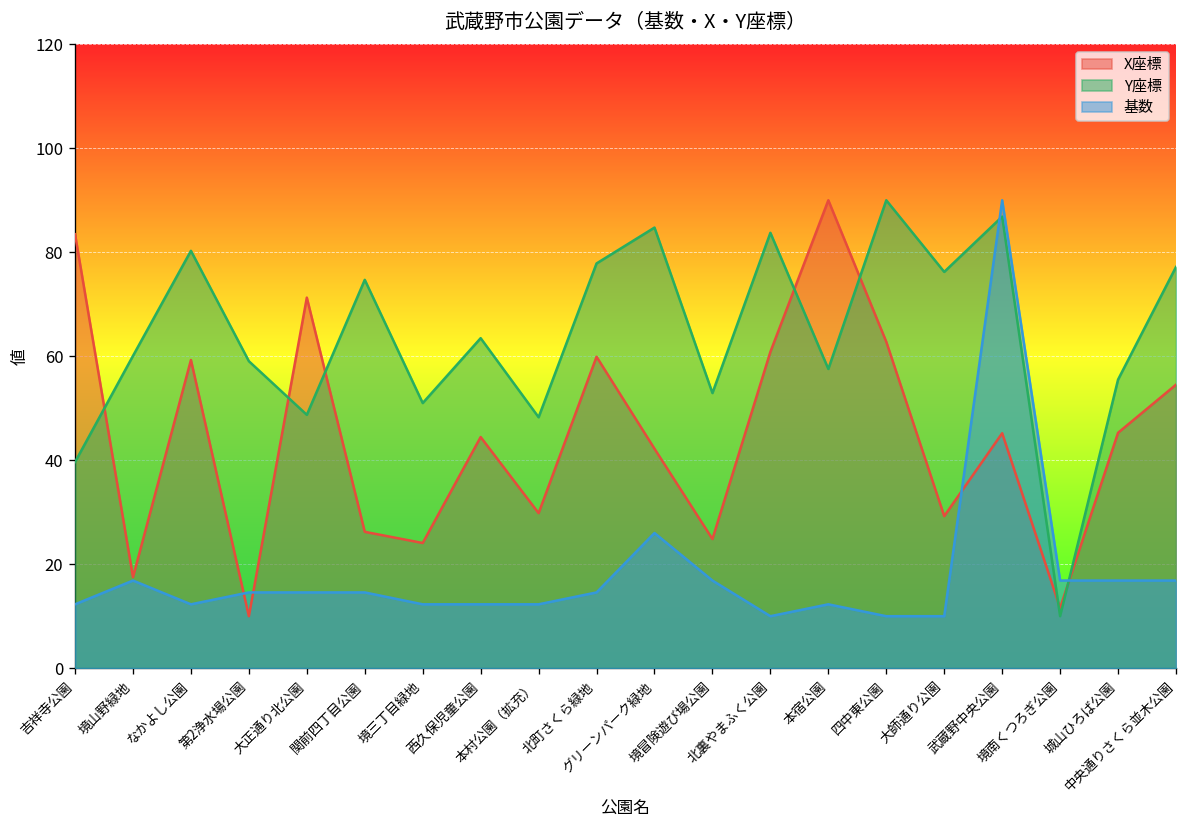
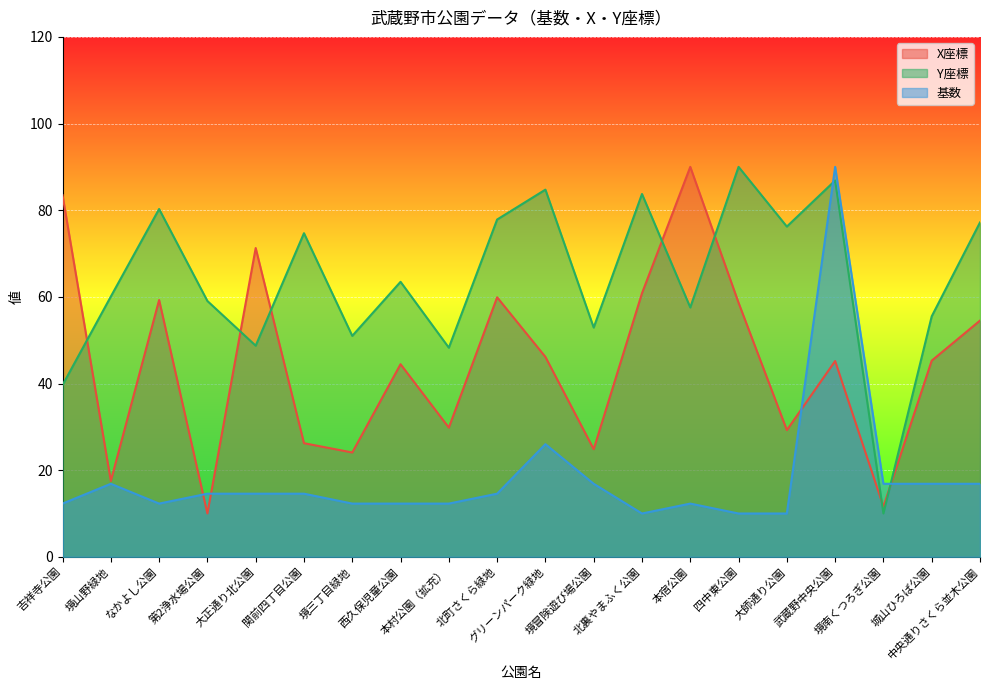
X座標, グリーンパーク緑地: 42 -> 46
X座標, 四中東公園: 63 -> 59
